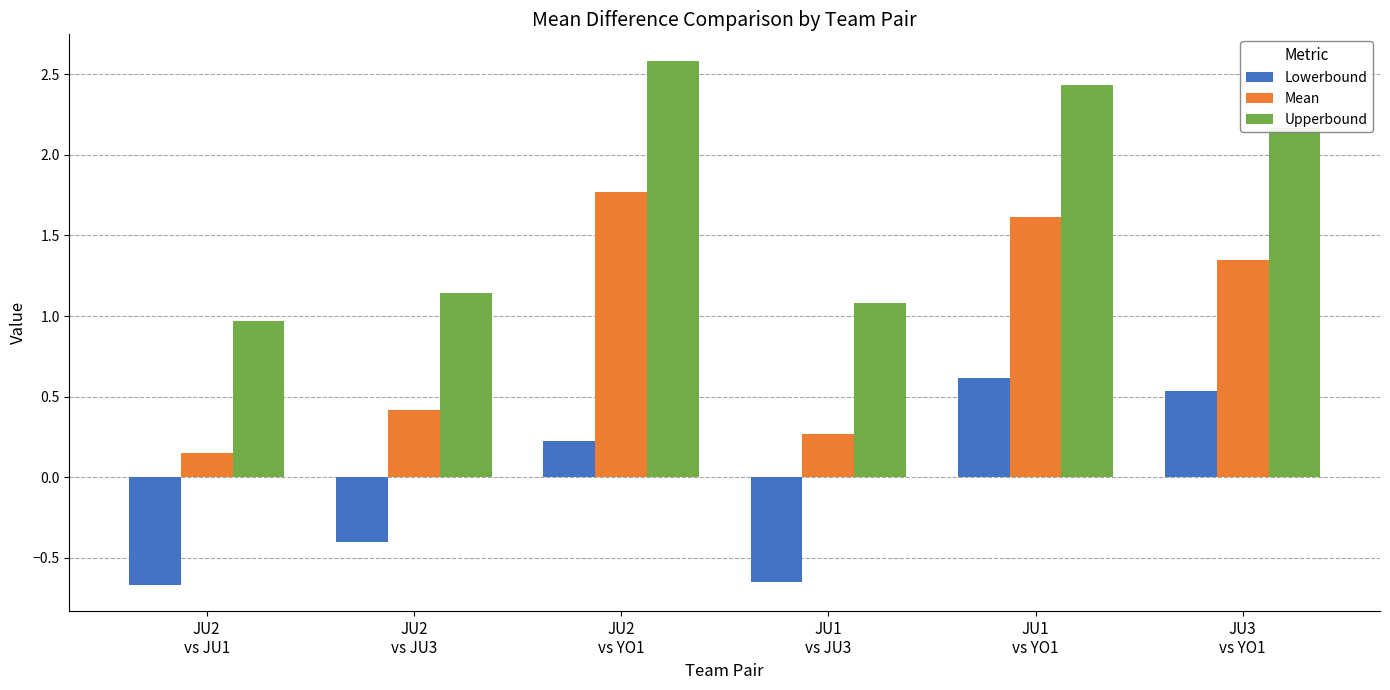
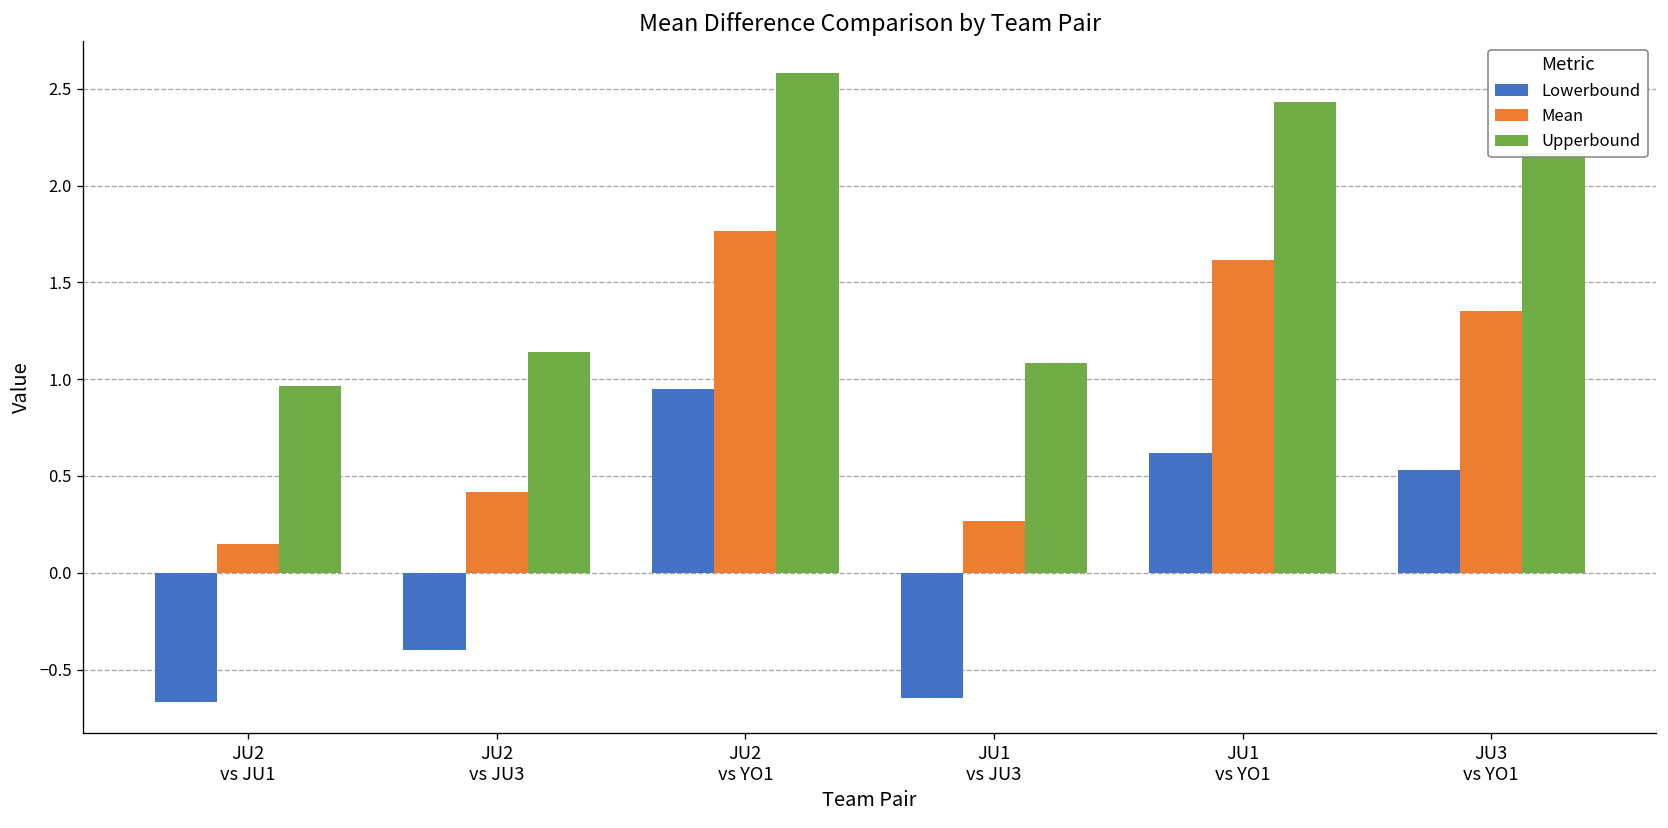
Lowerbound, JU2 vs YO1: 0.23 -> 0.95
